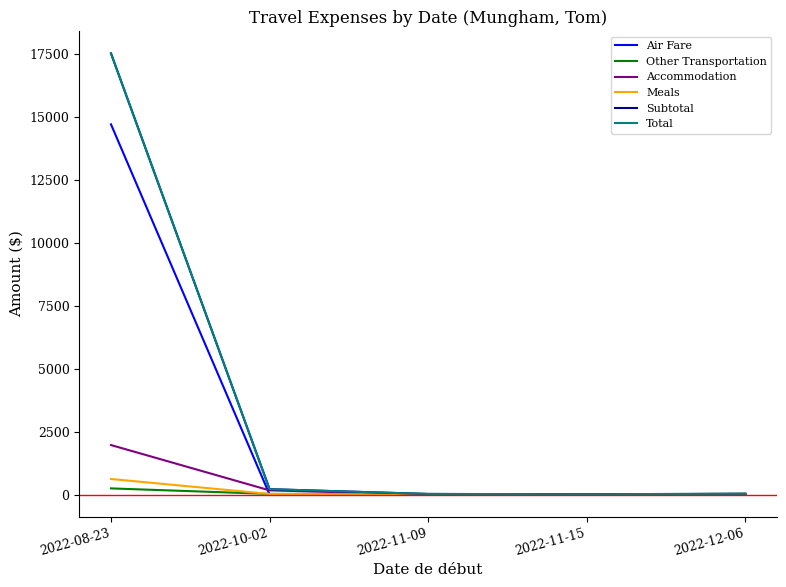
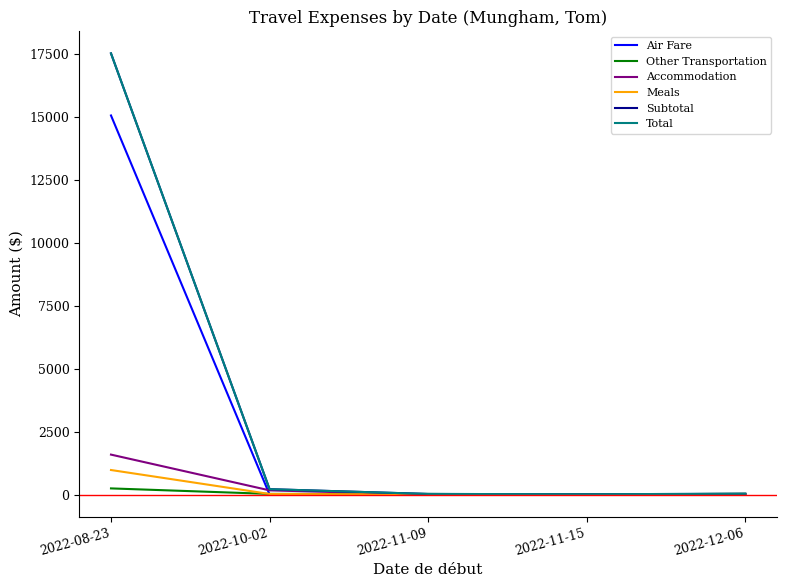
Air Fare, 2022-08-23: 14700 -> 15100
Accommodation, 2022-08-23: 2000 -> 1600
Meals, 2022-08-23: 600 -> 1000
